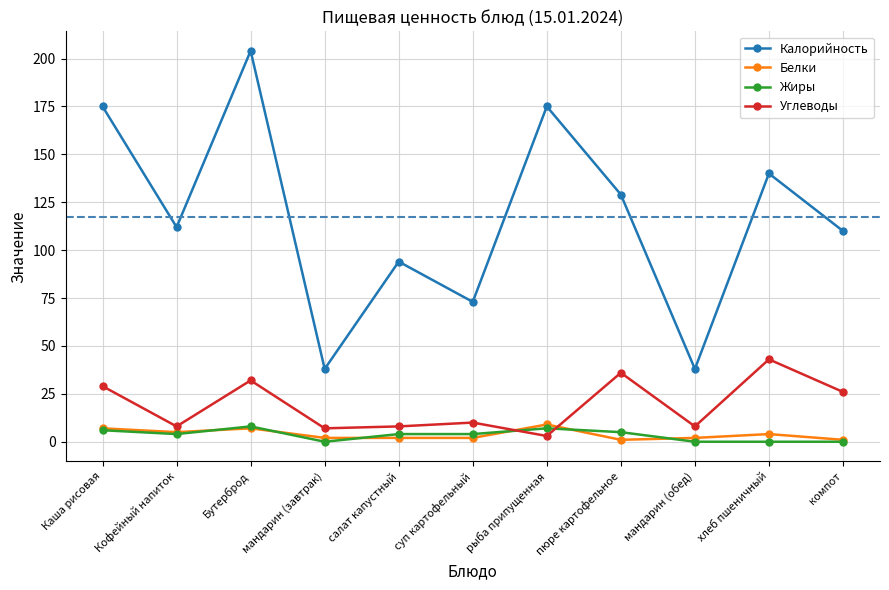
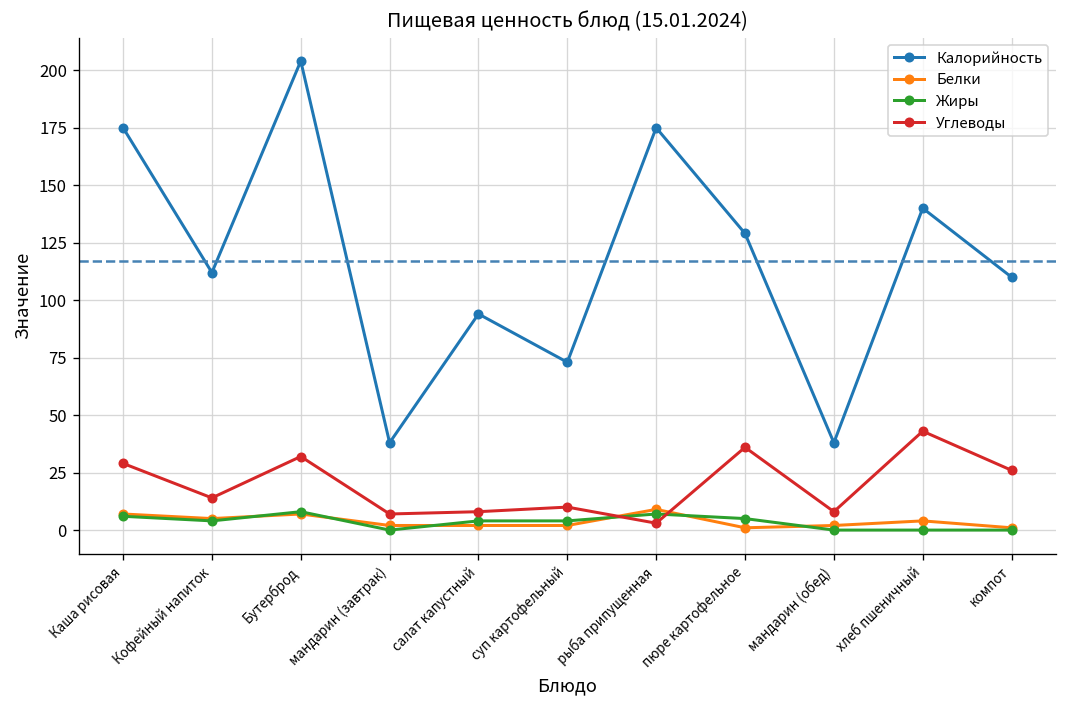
Углеводы, Кофейный напиток: 8 -> 14
